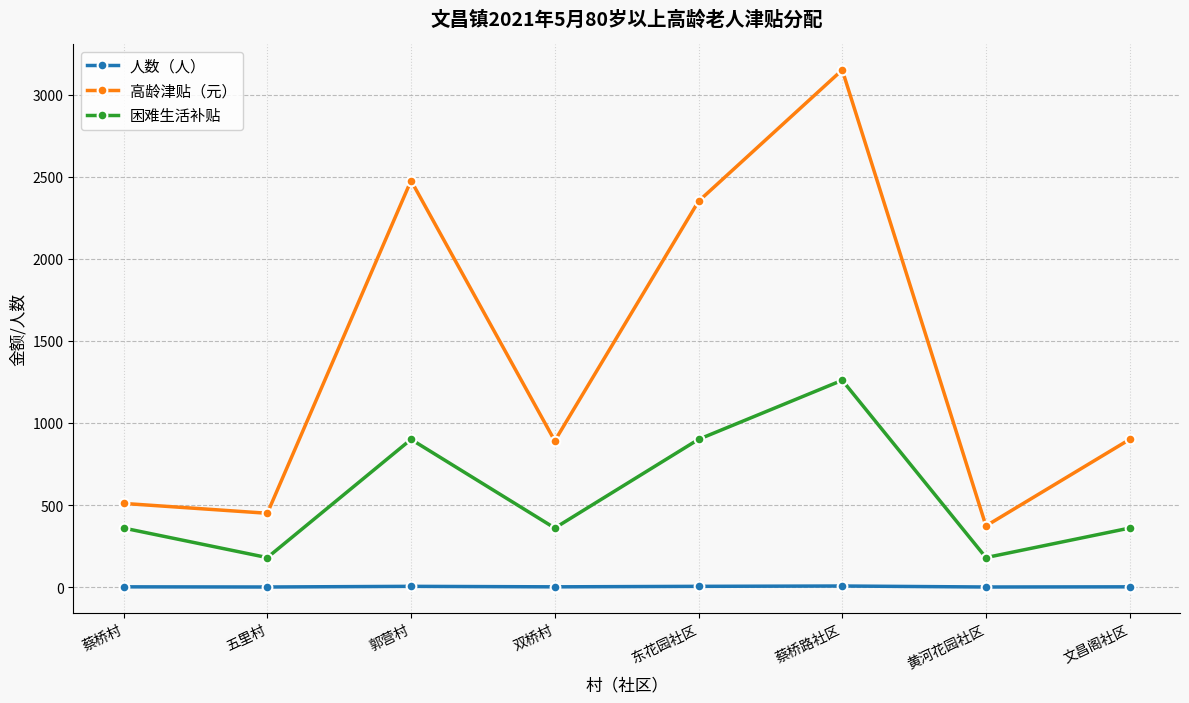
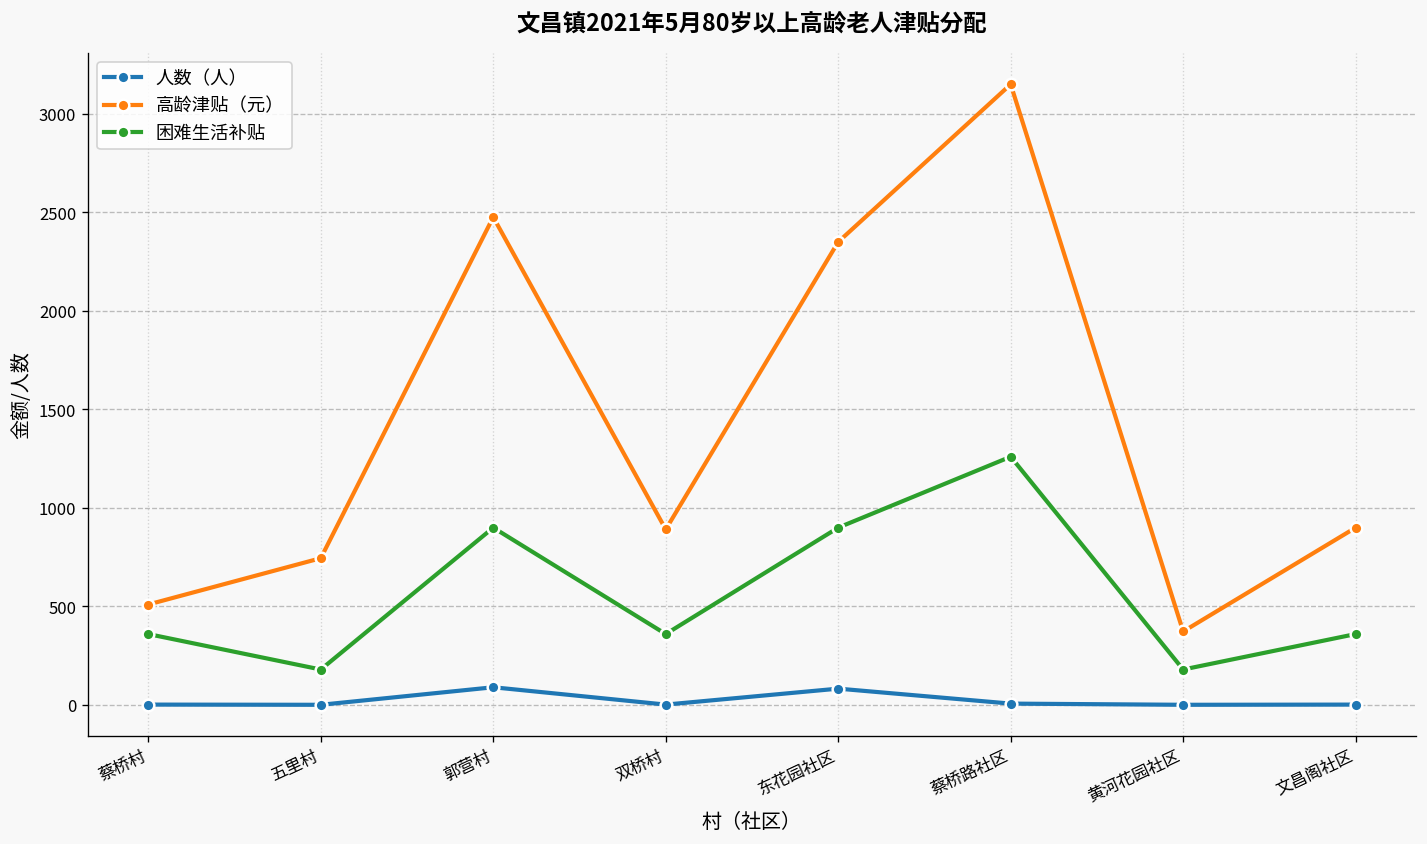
高龄津贴（元）, 五里村: 450 -> 750
人数（人）, 郭营村: 10 -> 90
人数（人）, 东花园社区: 10 -> 80
